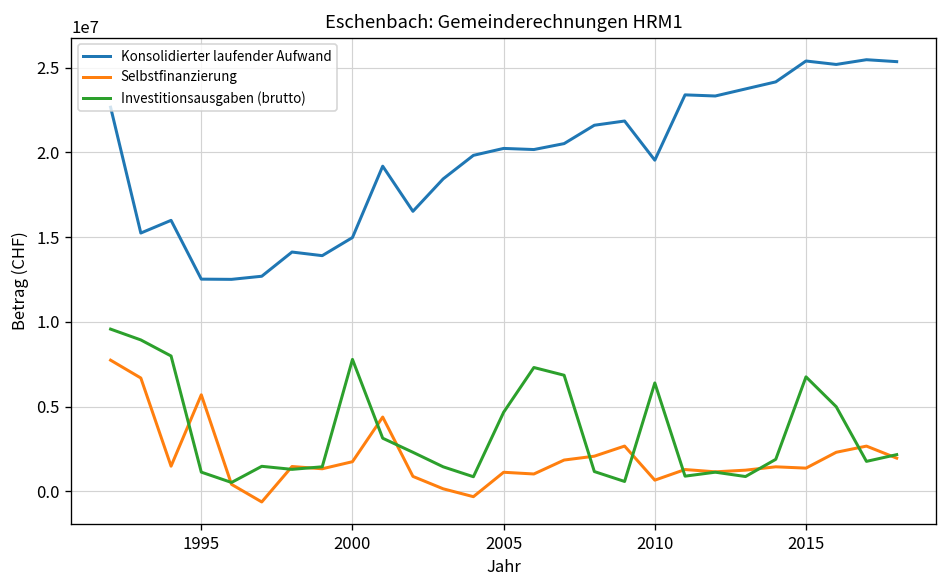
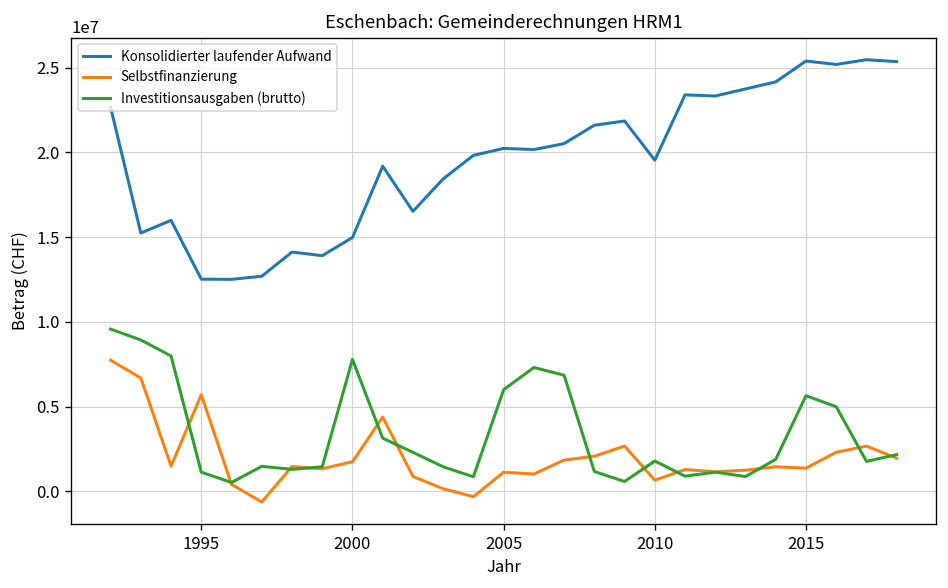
Investitionsausgaben (brutto), 2005: 4700000 -> 6000000
Investitionsausgaben (brutto), 2010: 6400000 -> 1800000
Investitionsausgaben (brutto), 2015: 6800000 -> 5600000
